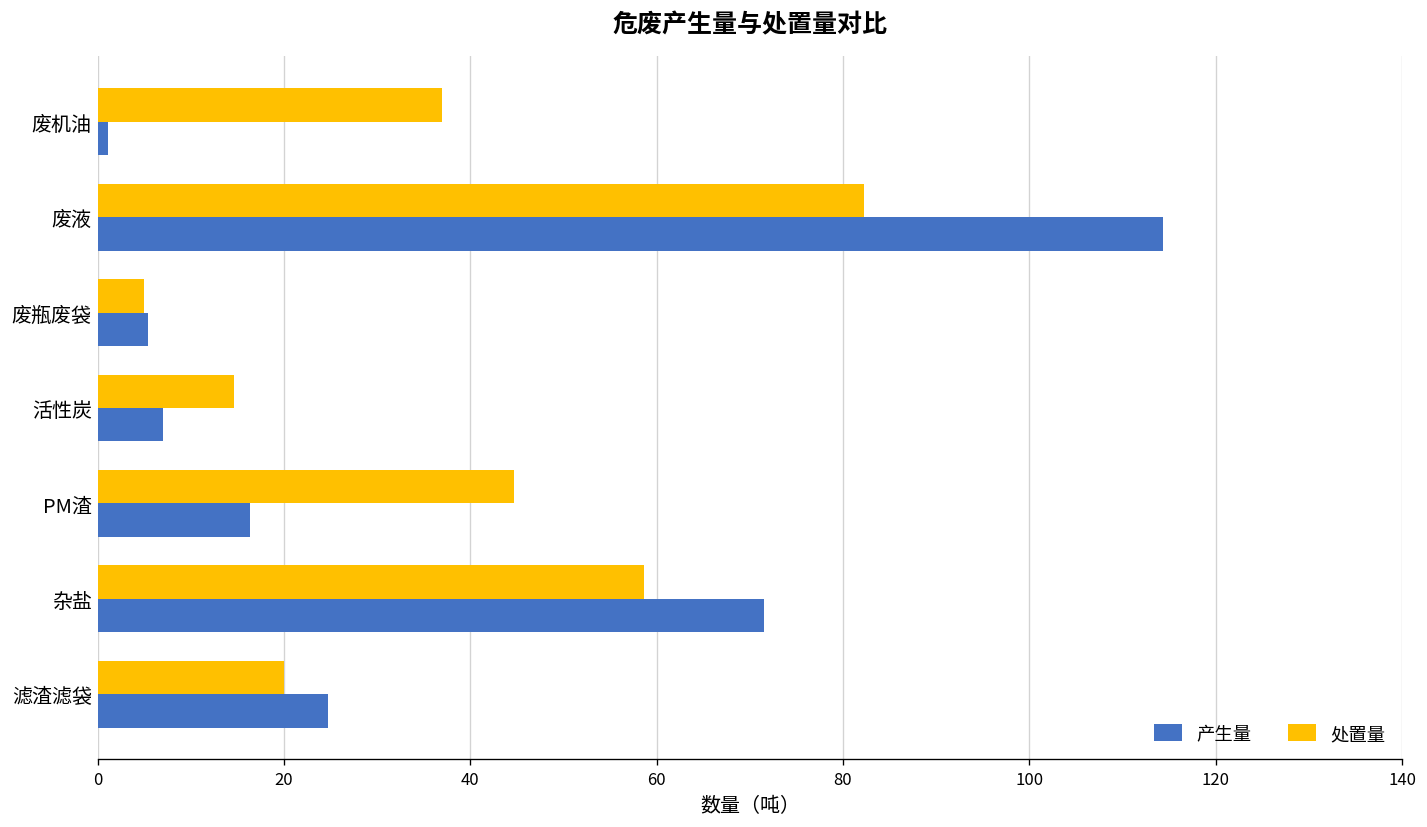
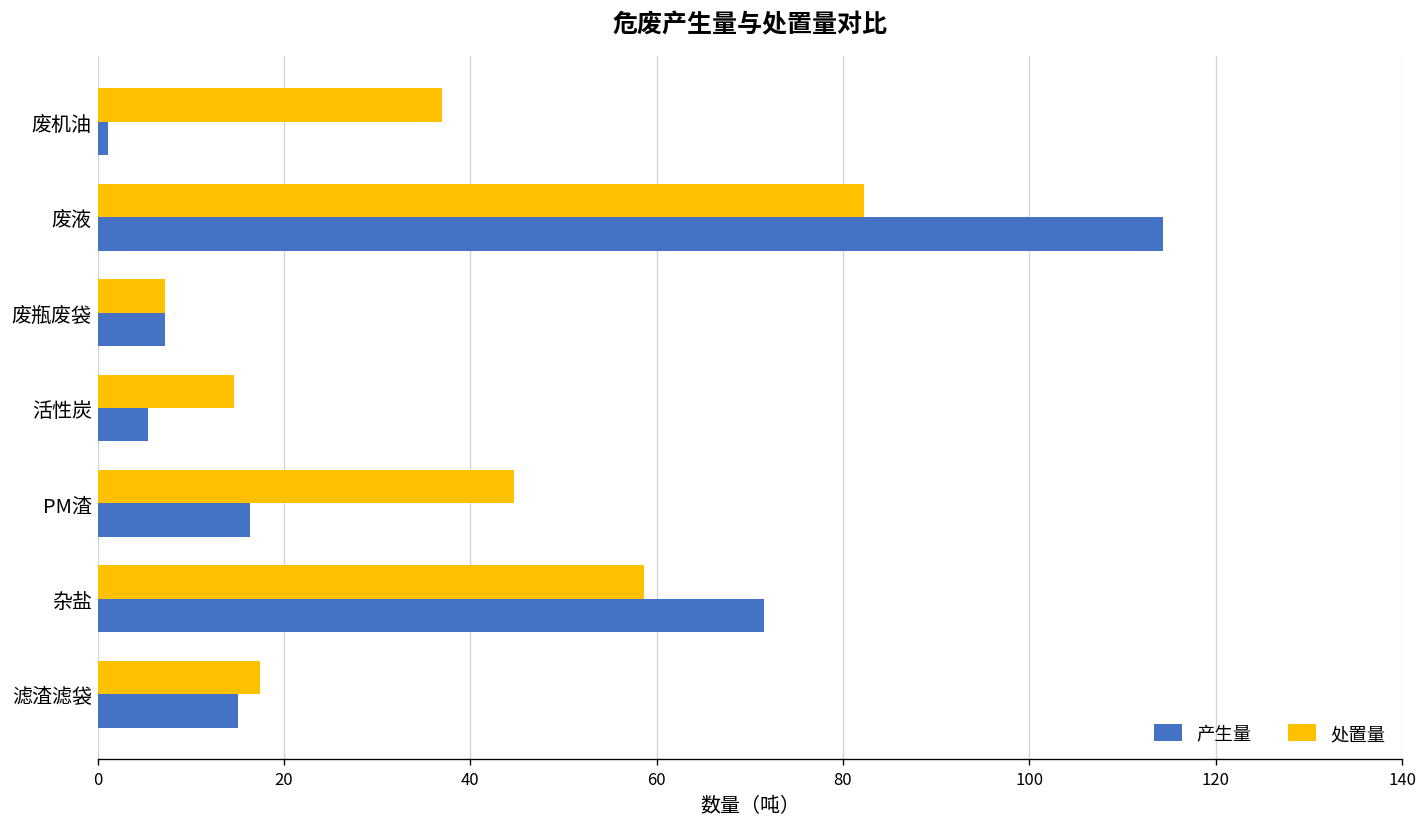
处置量, 废瓶废袋: 5 -> 7
产生量, 废瓶废袋: 5 -> 7
产生量, 活性炭: 7 -> 5
处置量, 滤渣滤袋: 20 -> 17
产生量, 滤渣滤袋: 25 -> 15
